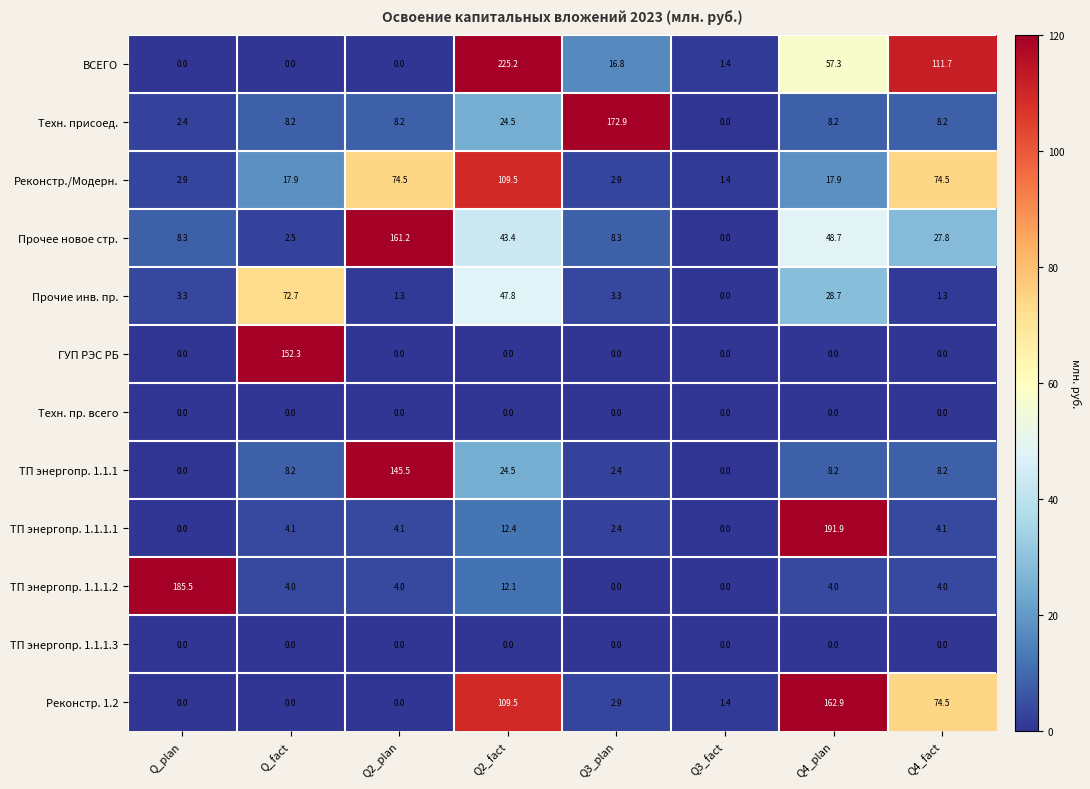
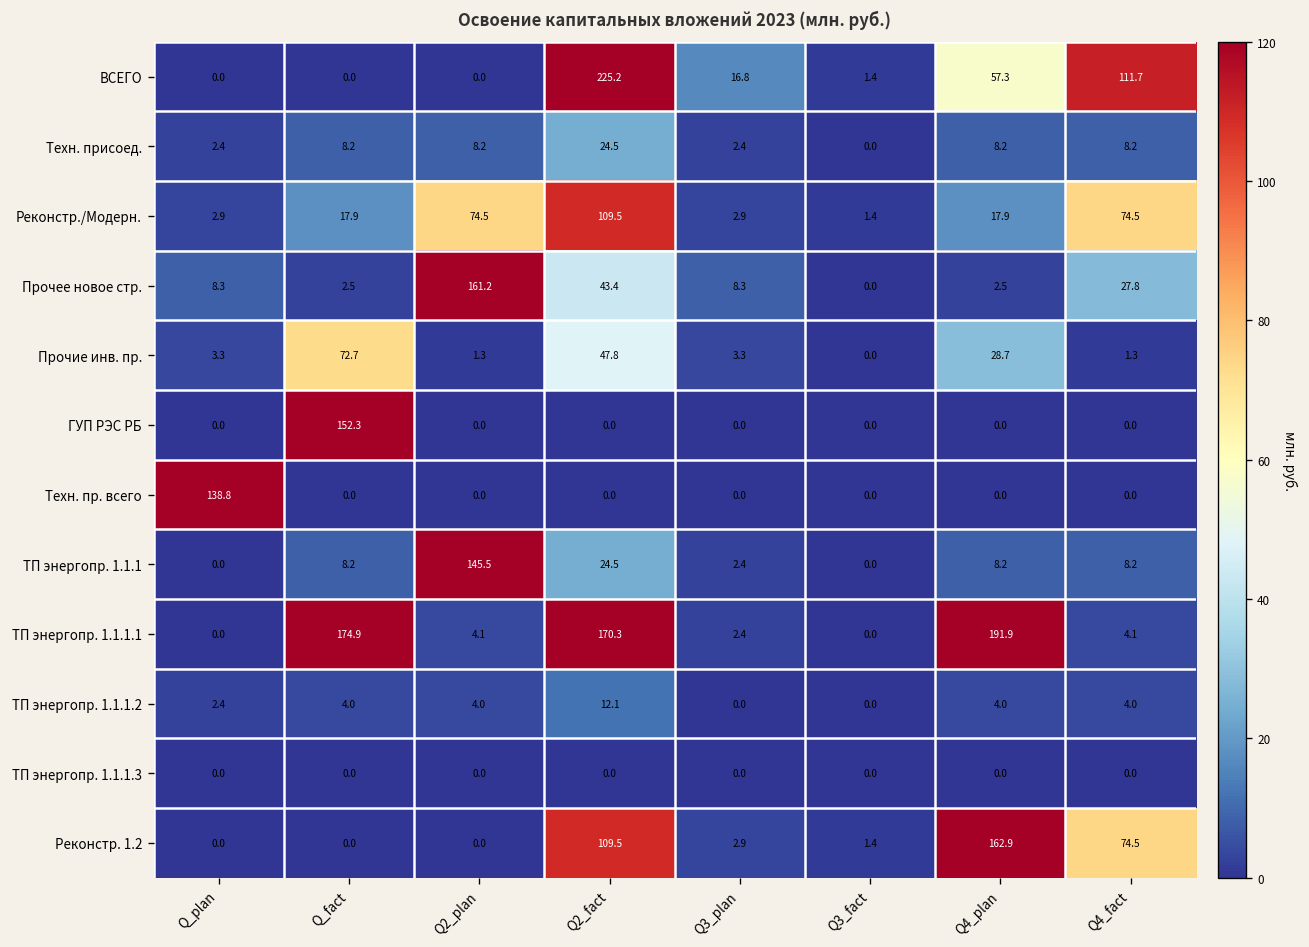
Техн. присоед., Q3_plan: 172.9 -> 2.4
Прочее новое стр., Q4_plan: 48.7 -> 2.5
Техн. пр. всего, Q_plan: 0.0 -> 138.8
ТП энергопр. 1.1.1.1, Q_fact: 4.1 -> 174.9
ТП энергопр. 1.1.1.1, Q2_fact: 12.4 -> 170.3
ТП энергопр. 1.1.1.2, Q_plan: 185.5 -> 2.4
